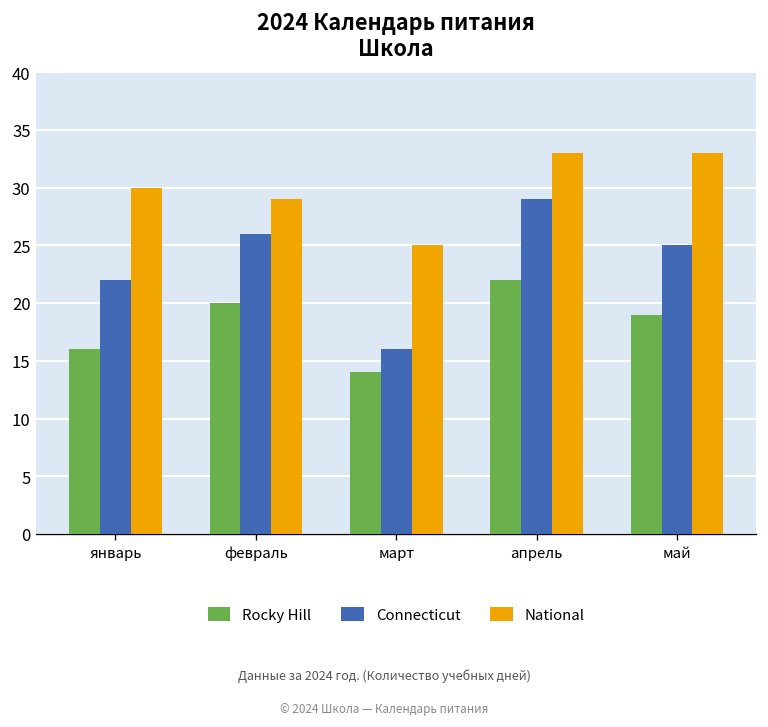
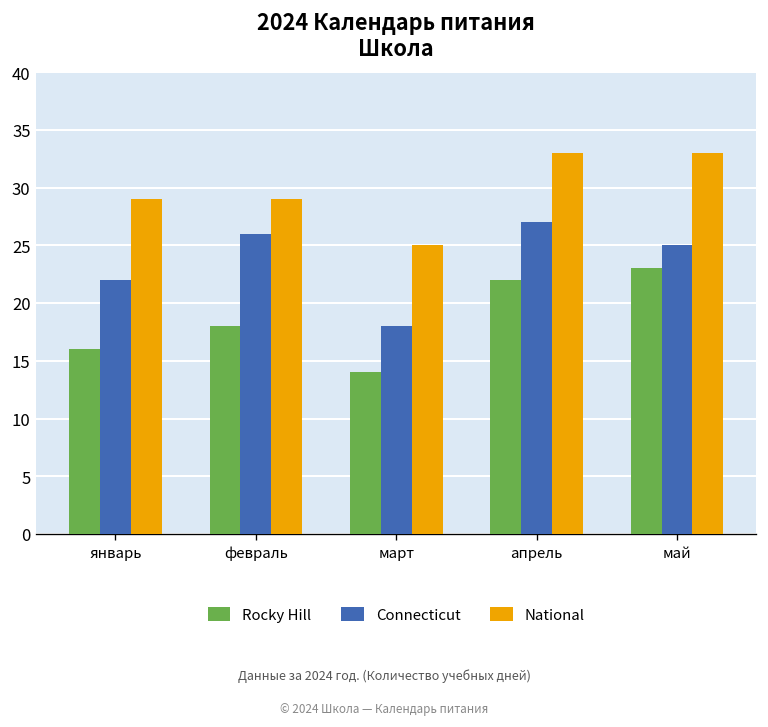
National, январь: 30 -> 29
Rocky Hill, февраль: 20 -> 18
Connecticut, март: 16 -> 18
Connecticut, апрель: 29 -> 27
Rocky Hill, май: 19 -> 23
